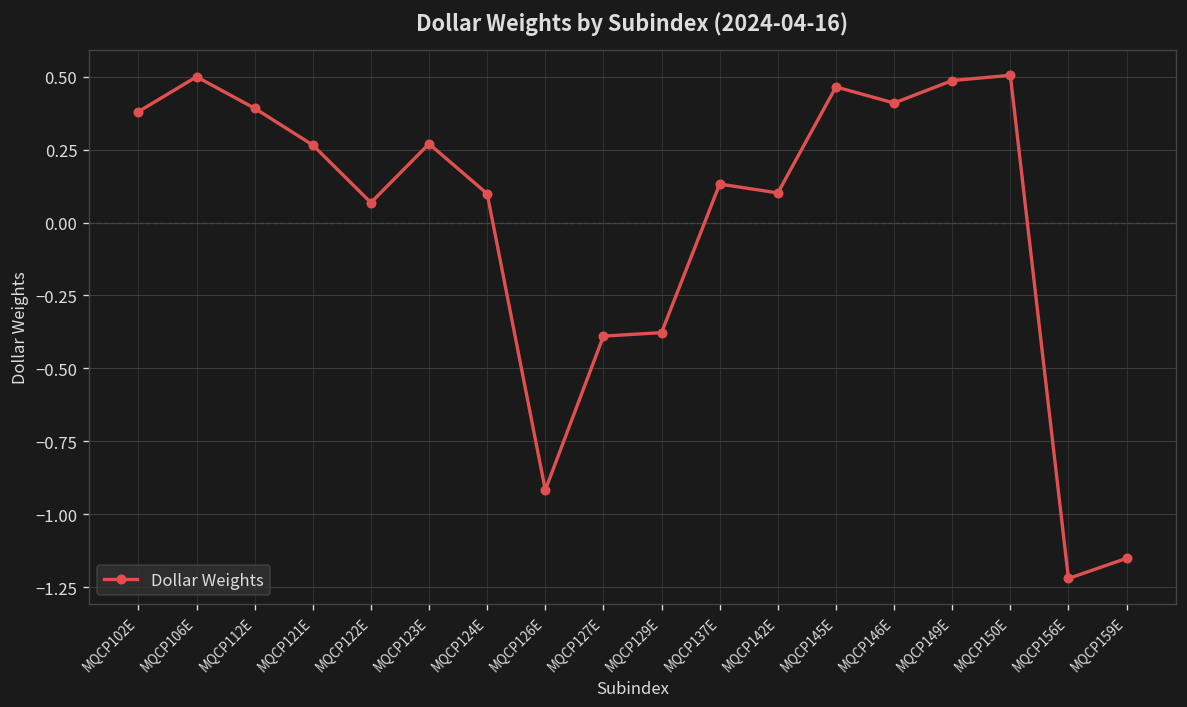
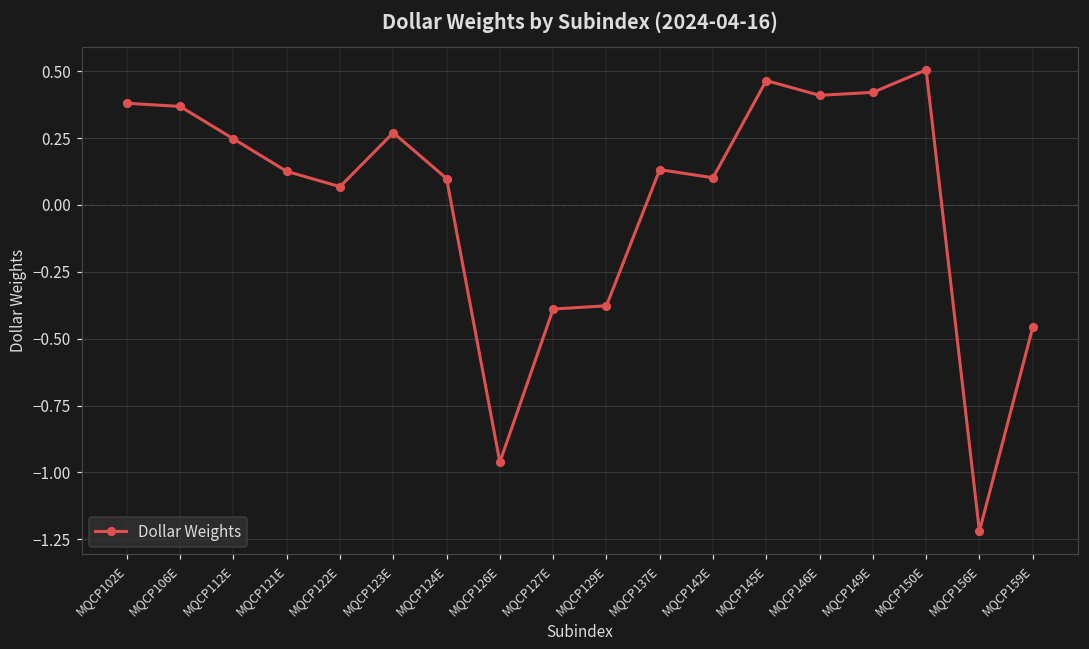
MQCP106E: 0.50 -> 0.37
MQCP112E: 0.39 -> 0.25
MQCP121E: 0.27 -> 0.13
MQCP126E: -0.92 -> -0.96
MQCP149E: 0.49 -> 0.42
MQCP159E: -1.15 -> -0.46
